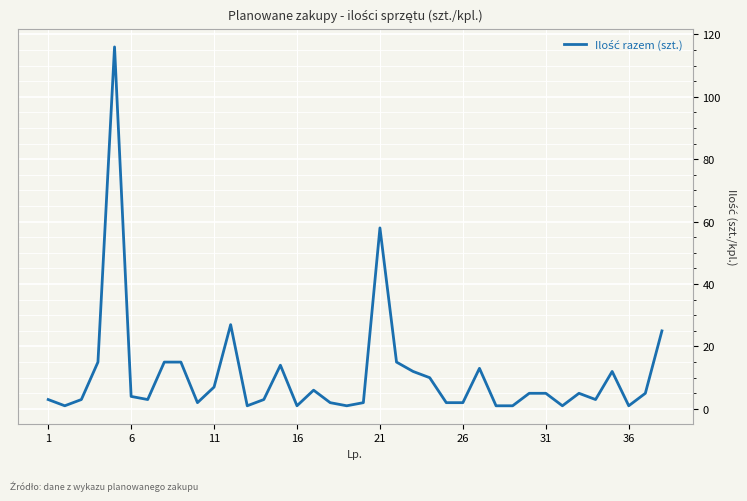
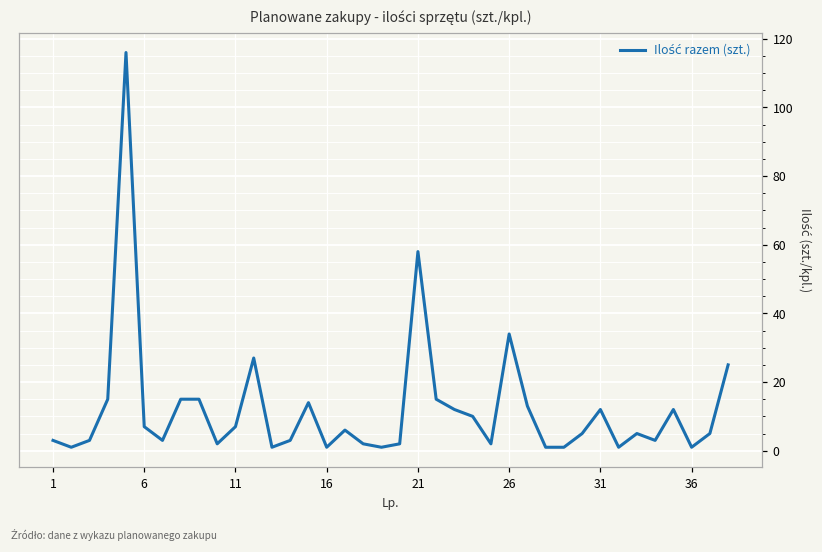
6: 4 -> 7
26: 2 -> 34
31: 5 -> 12
